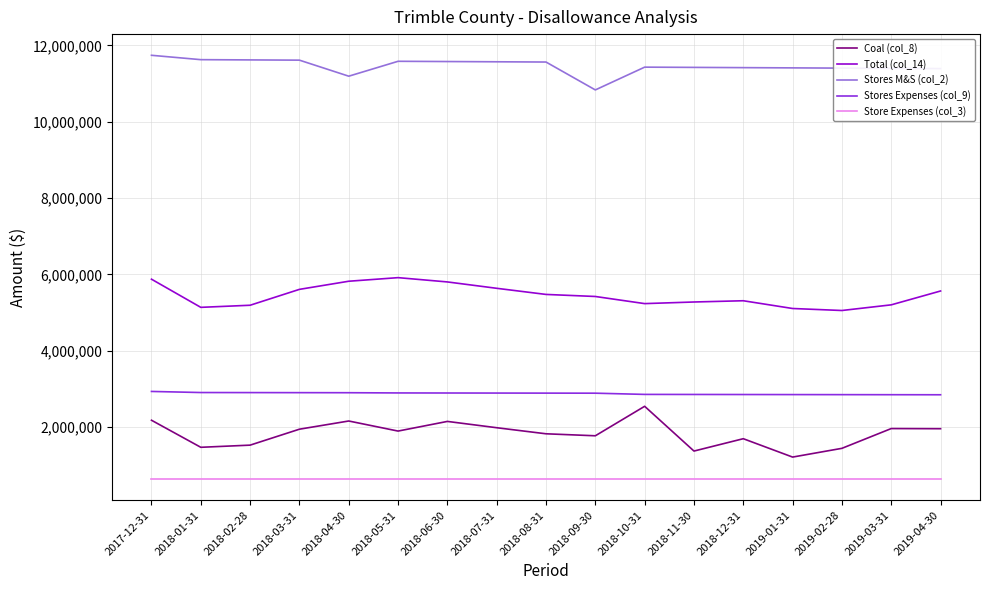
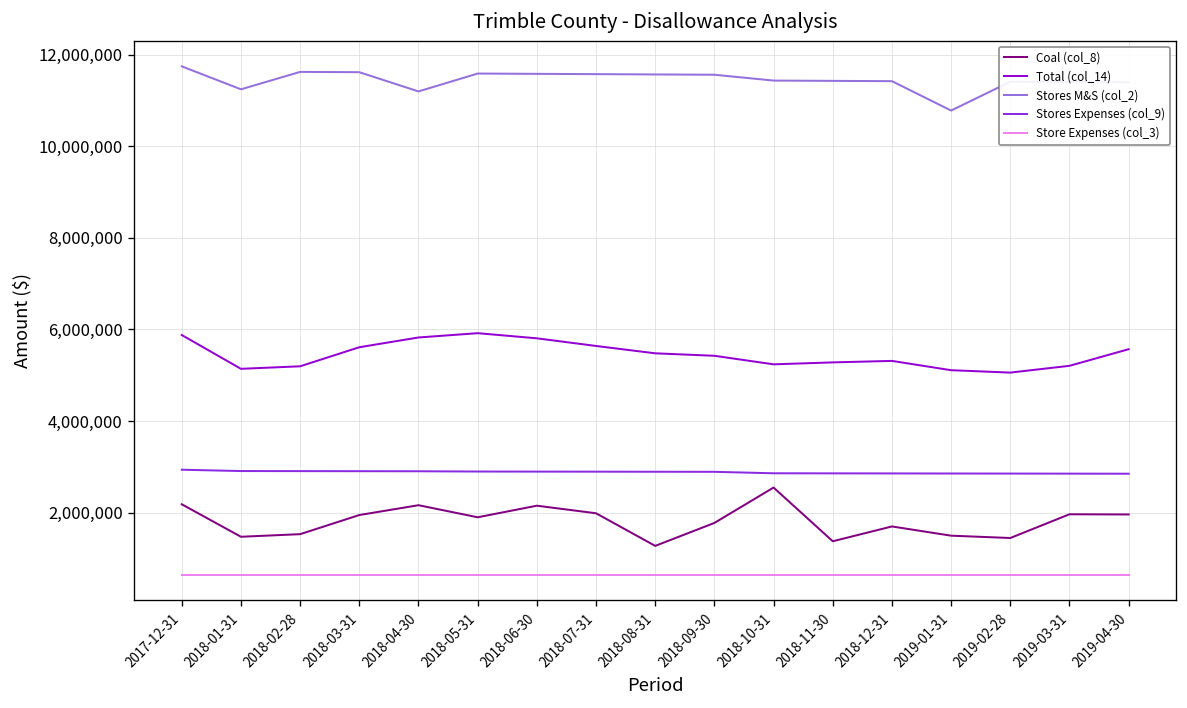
Stores M&S (col_2), 2018-01-31: 11,600,000 -> 11,200,000
Coal (col_8), 2018-08-31: 1,800,000 -> 1,300,000
Stores M&S (col_2), 2018-09-30: 10,800,000 -> 11,600,000
Coal (col_8), 2019-01-31: 1,200,000 -> 1,500,000
Stores M&S (col_2), 2019-01-31: 11,400,000 -> 10,800,000
